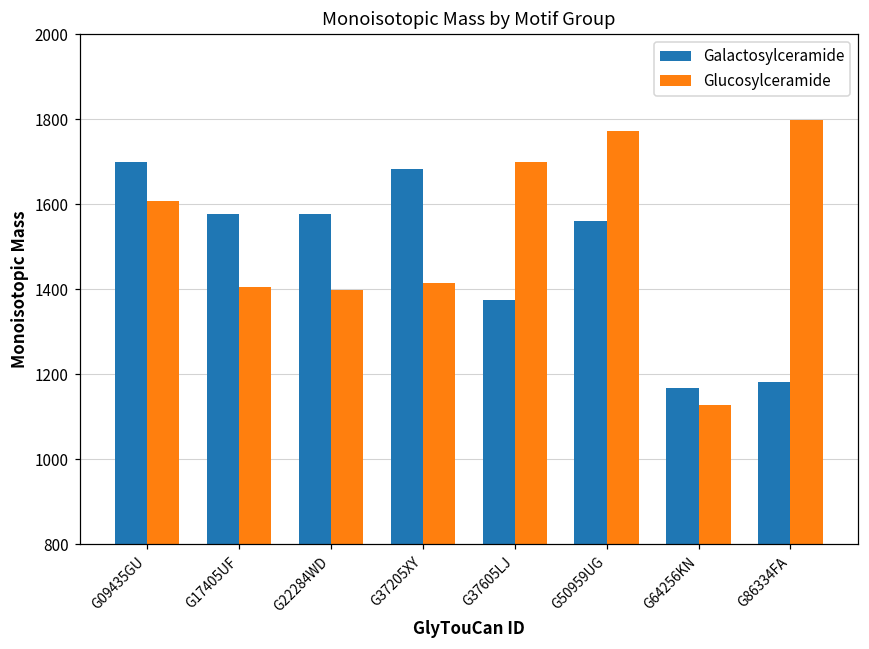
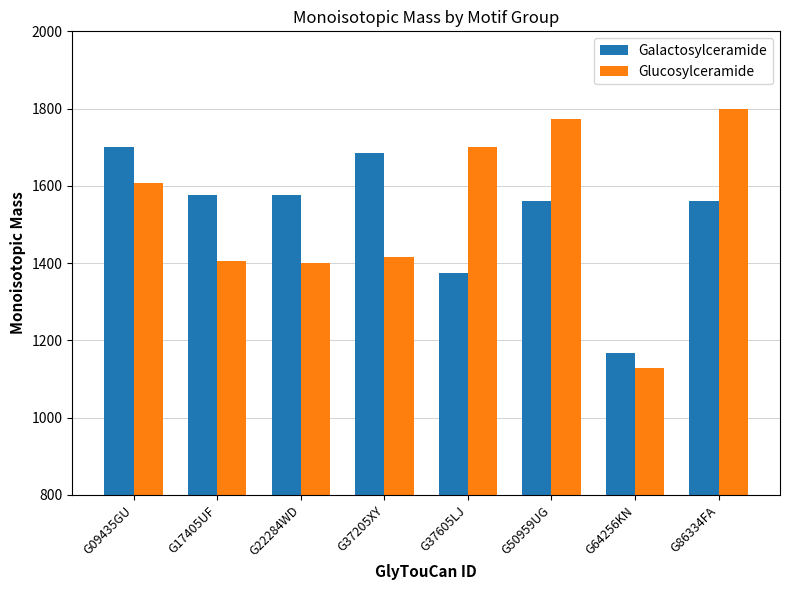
Galactosylceramide, G86334FA: 1180 -> 1560
